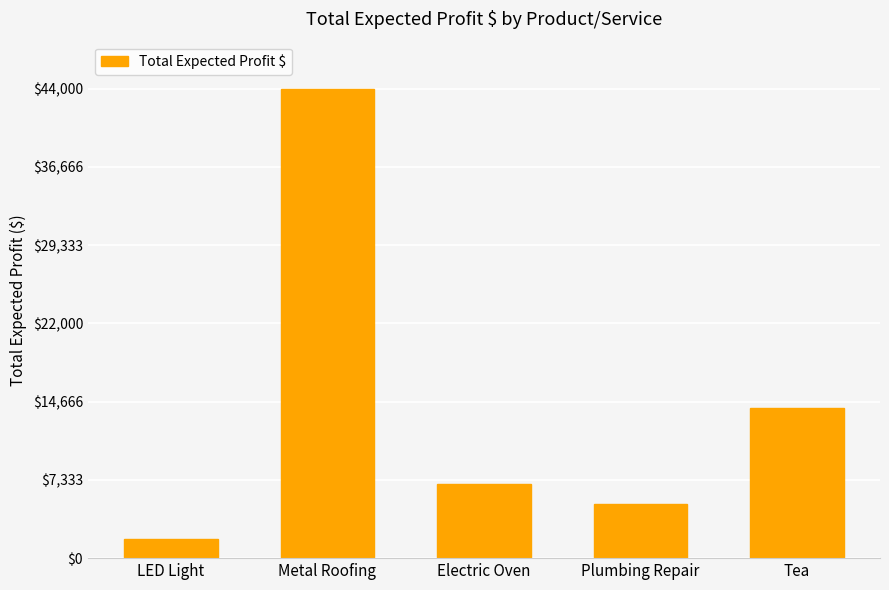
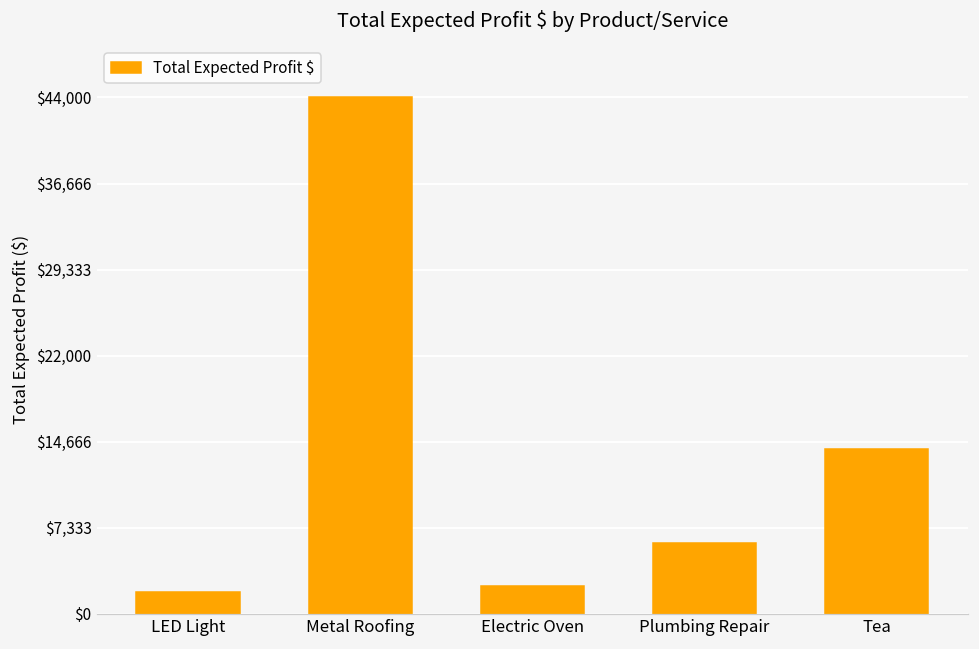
Electric Oven: $7,000 -> $2,400
Plumbing Repair: $5,000 -> $6,100
